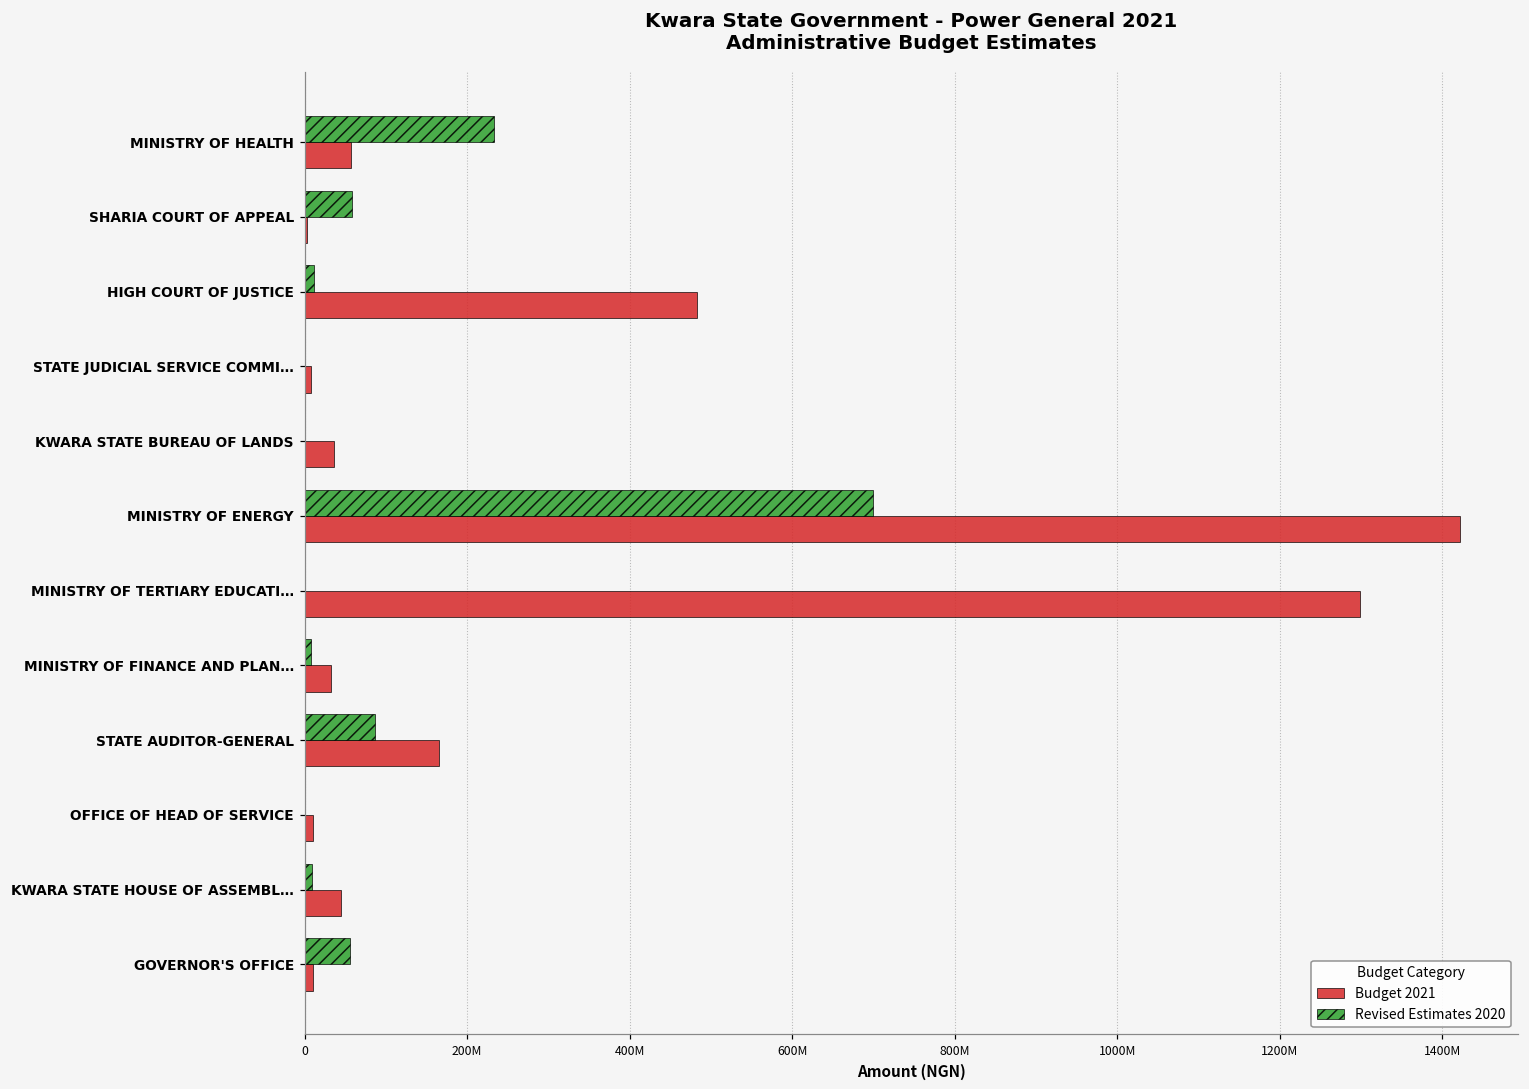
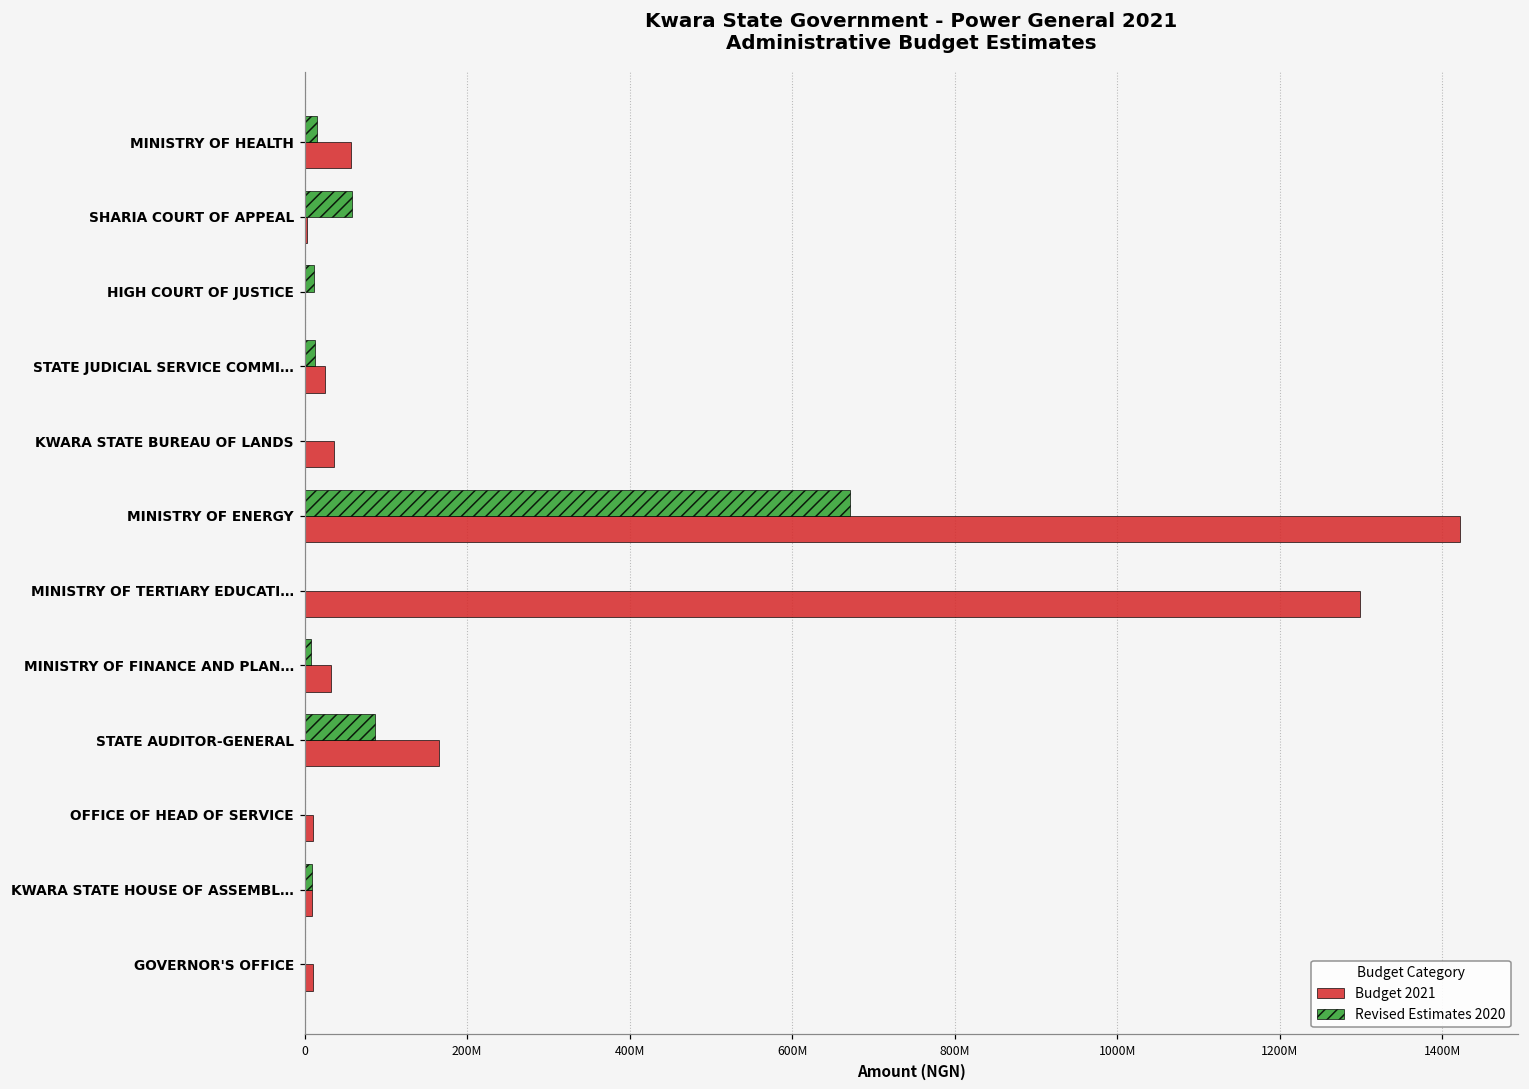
Revised Estimates 2020, MINISTRY OF HEALTH: 230000000 -> 20000000
Budget 2021, HIGH COURT OF JUSTICE: 480000000 -> 0
Revised Estimates 2020, STATE JUDICIAL SERVICE COMMI…: 0 -> 10000000
Budget 2021, STATE JUDICIAL SERVICE COMMI…: 10000000 -> 20000000
Revised Estimates 2020, MINISTRY OF ENERGY: 700000000 -> 670000000
Budget 2021, KWARA STATE HOUSE OF ASSEMBL…: 40000000 -> 10000000
Revised Estimates 2020, GOVERNOR'S OFFICE: 60000000 -> 0
